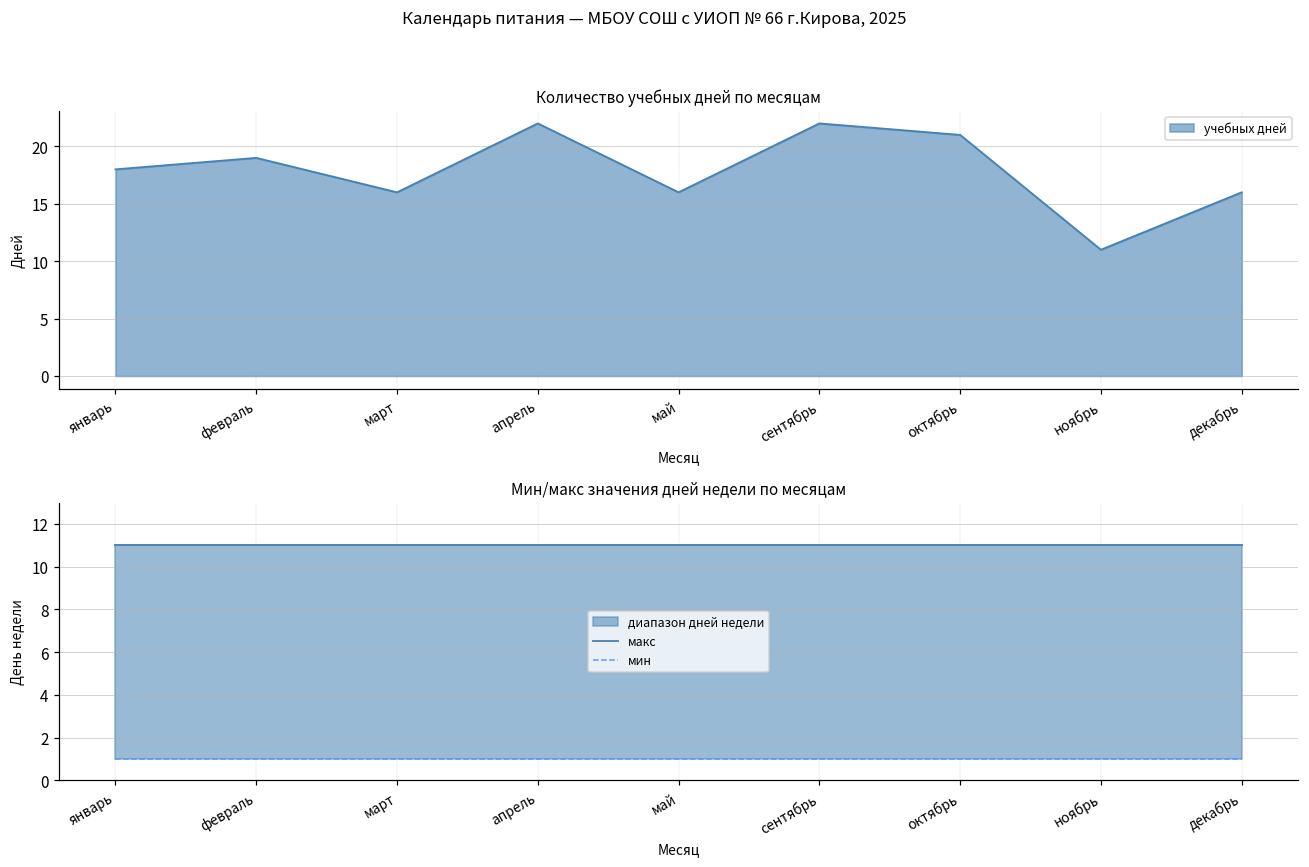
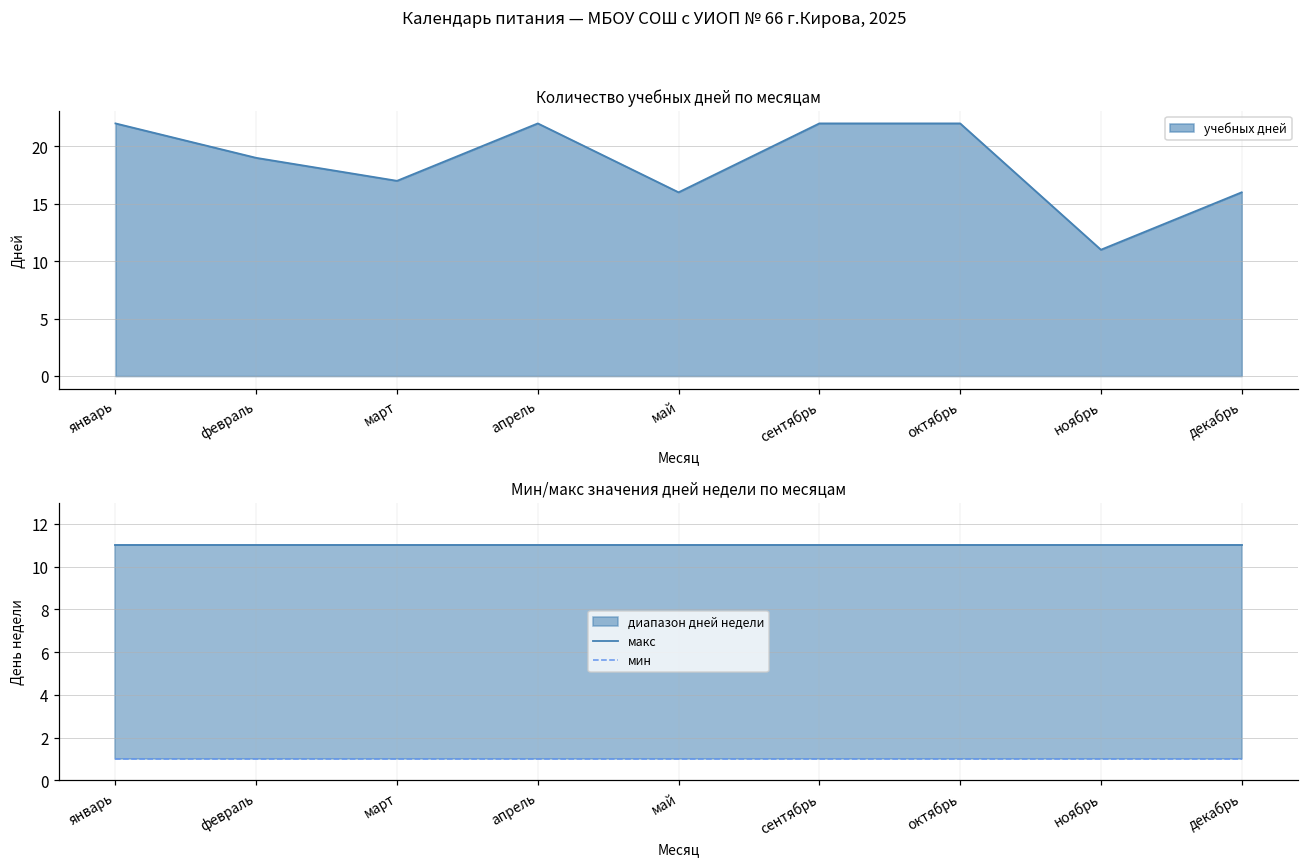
Количество учебных дней по месяцам, январь: 18 -> 22
Количество учебных дней по месяцам, март: 16 -> 17
Количество учебных дней по месяцам, октябрь: 21 -> 22
